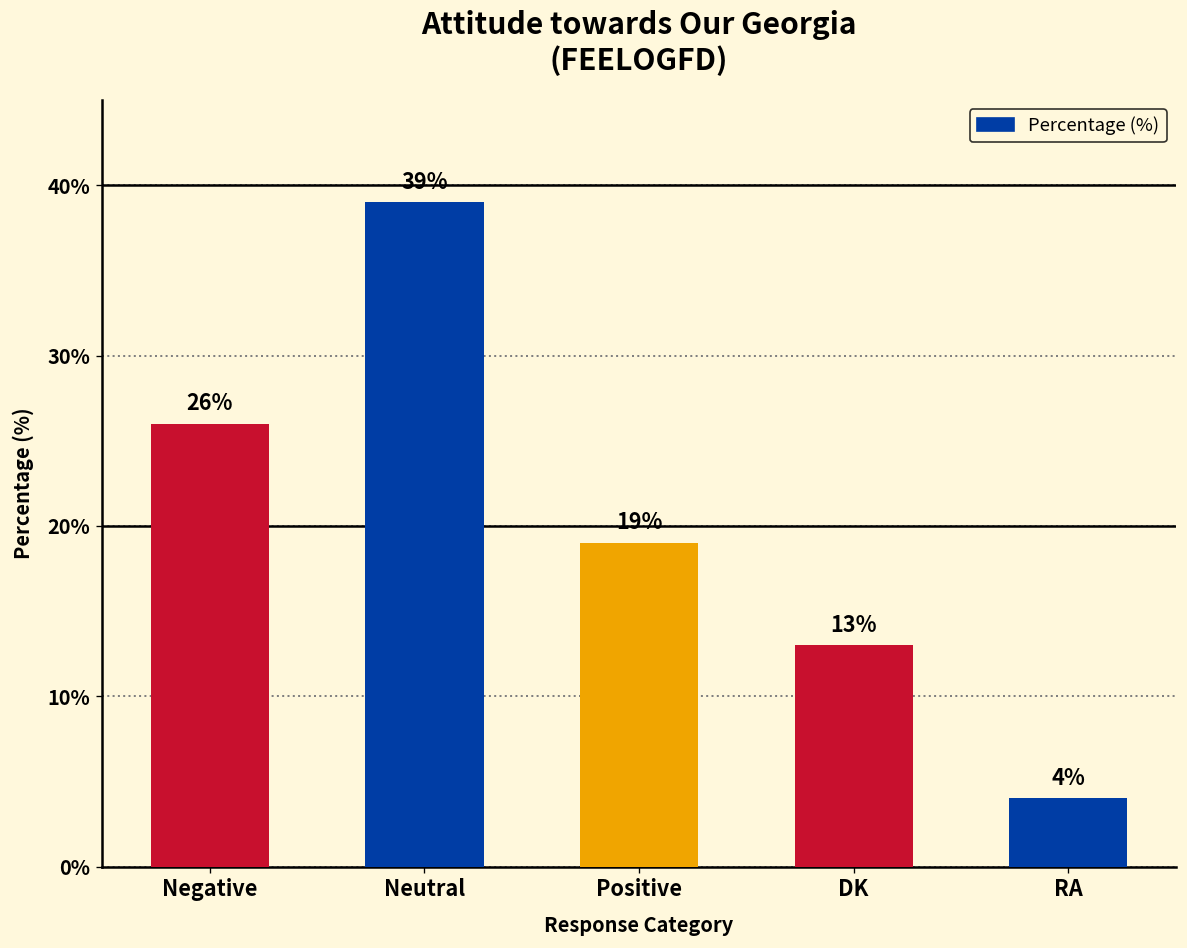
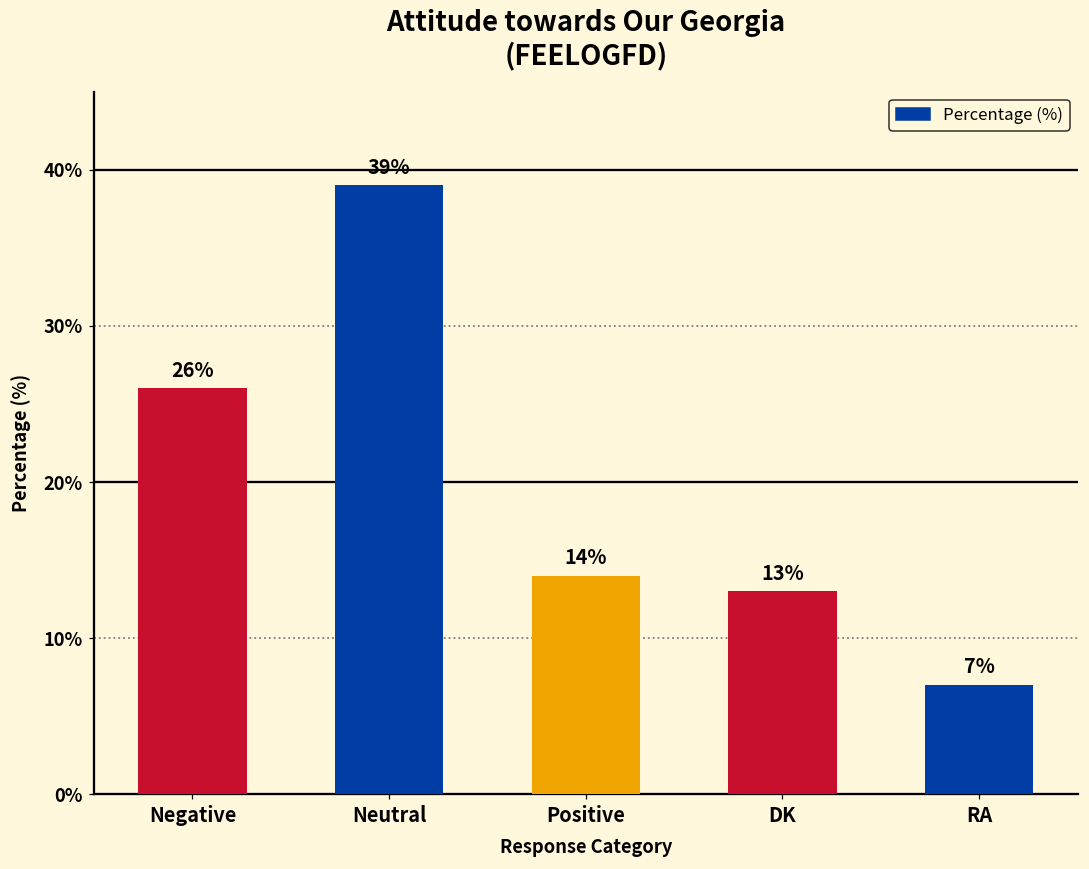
Positive: 19% -> 14%
RA: 4% -> 7%
